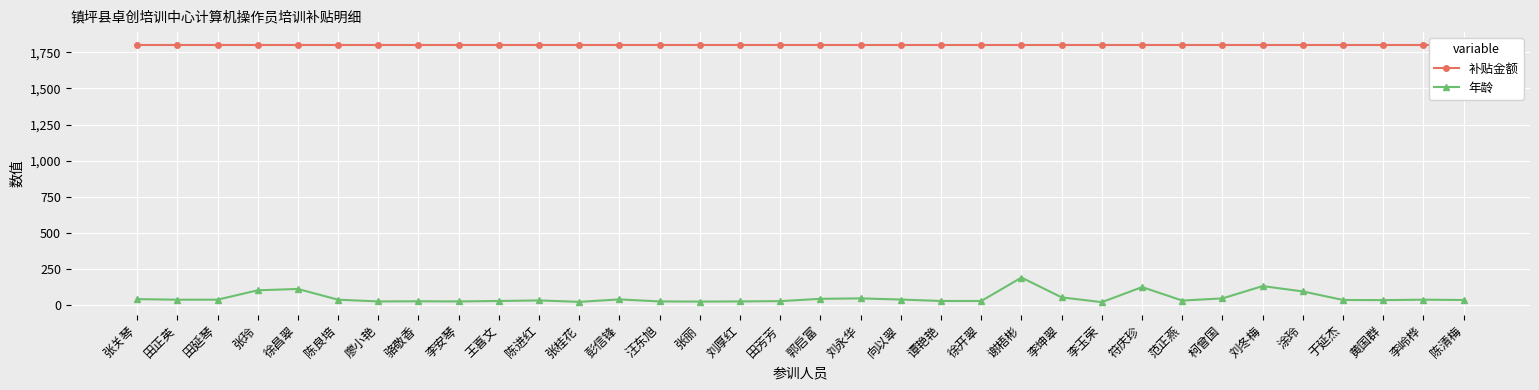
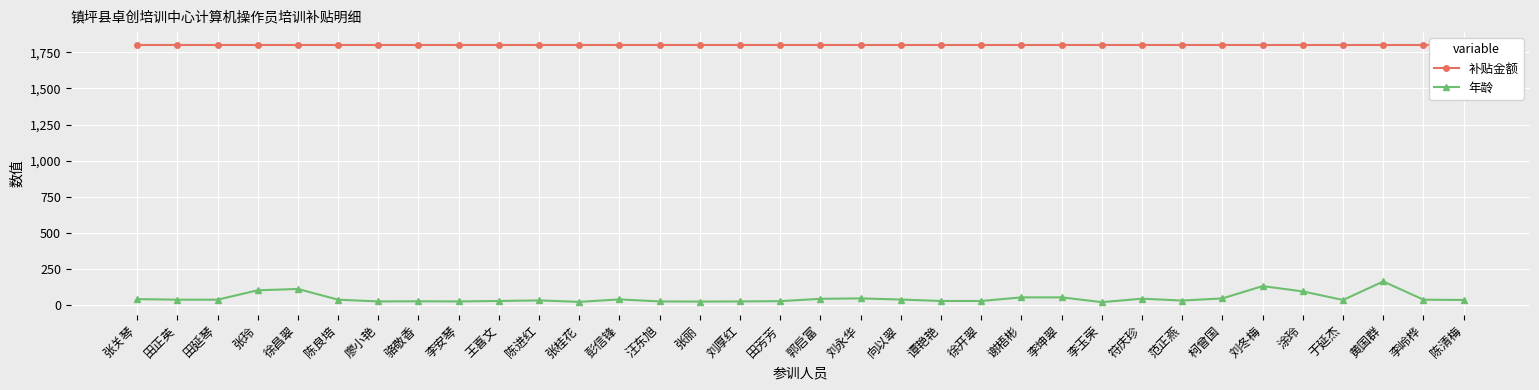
年龄, 谢梧彬: 190 -> 60
年龄, 符庆珍: 130 -> 50
年龄, 黄国群: 40 -> 170
